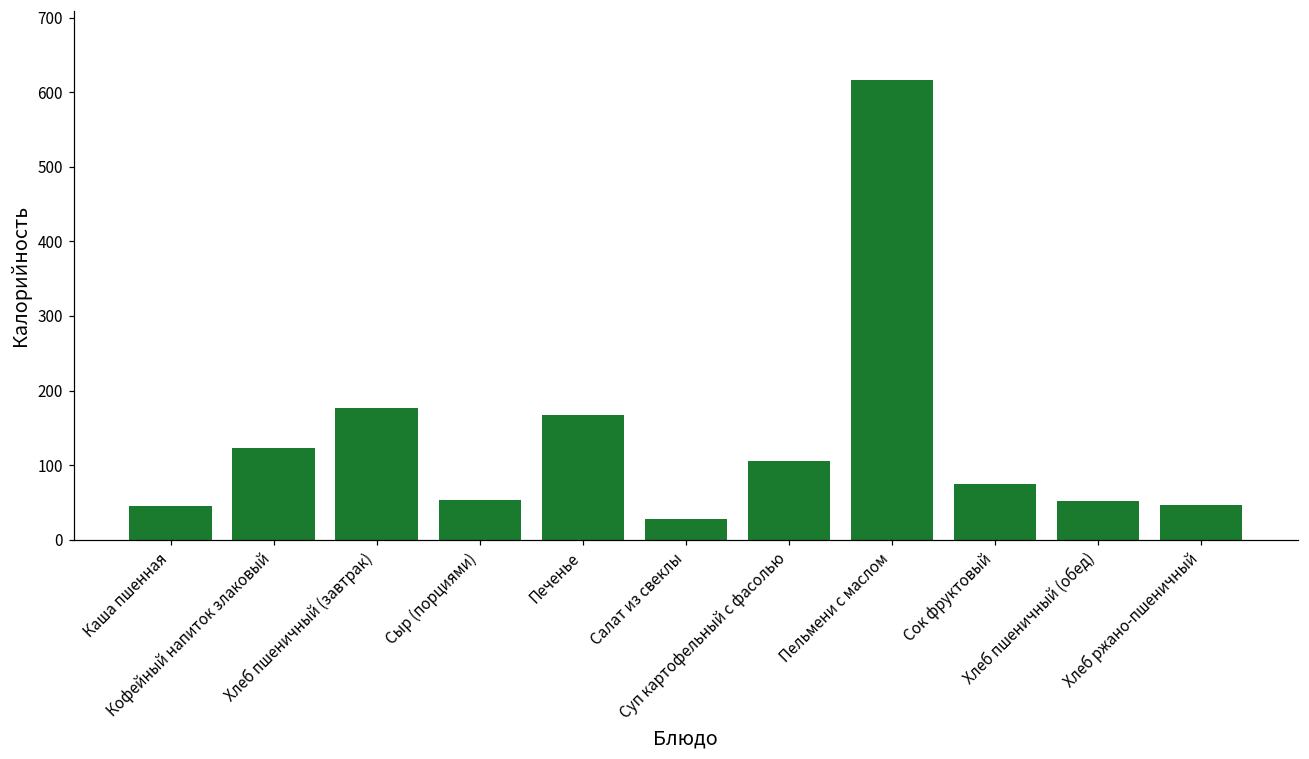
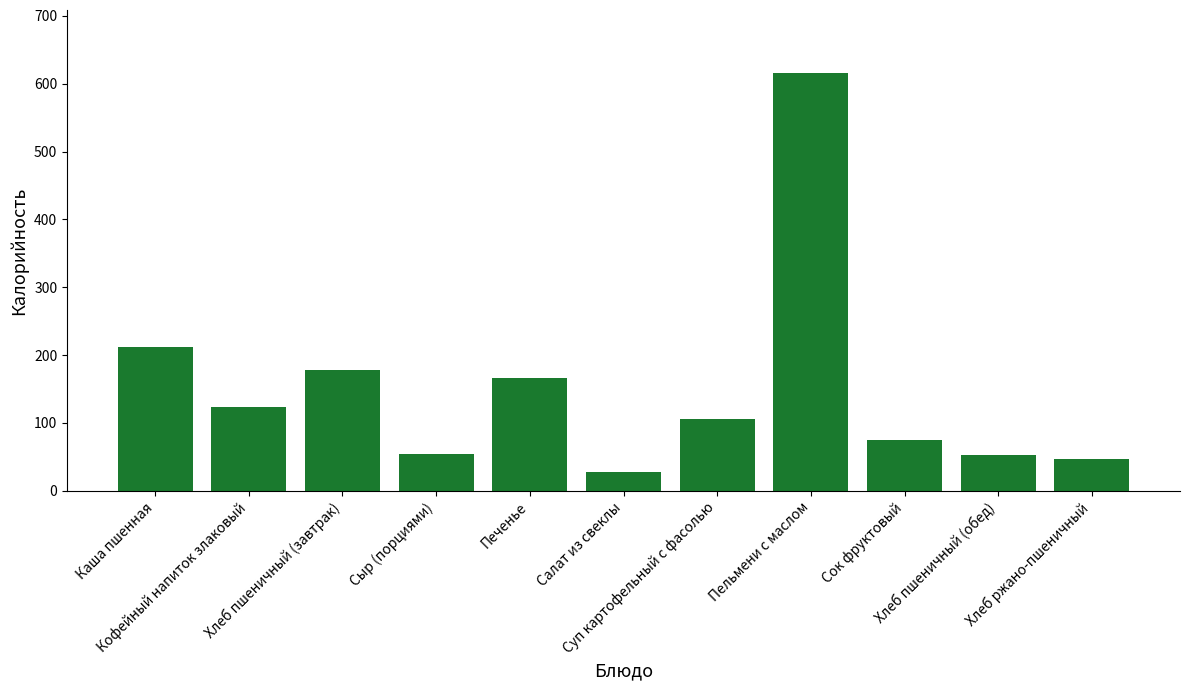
Каша пшенная: 50 -> 210
